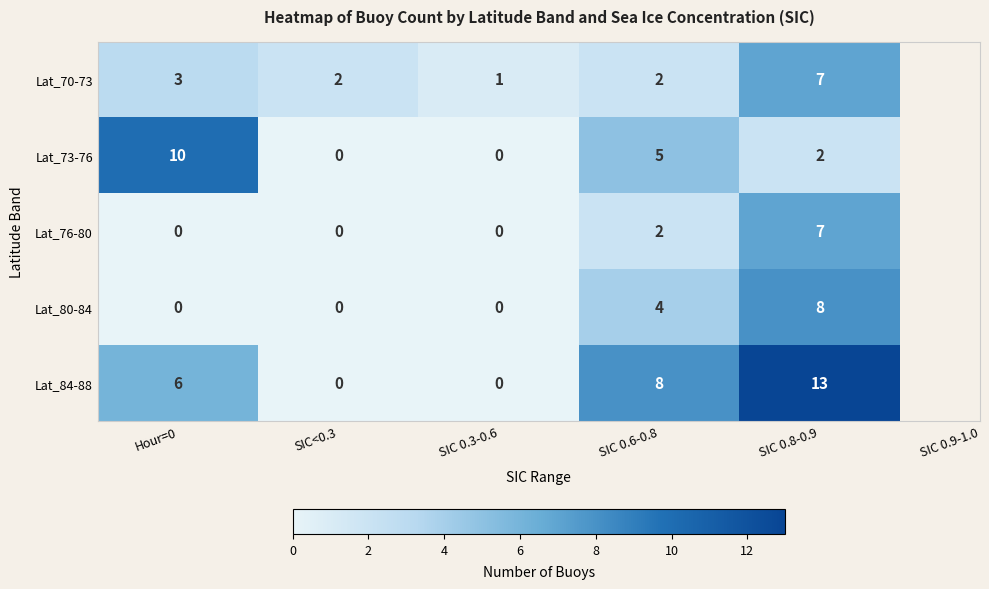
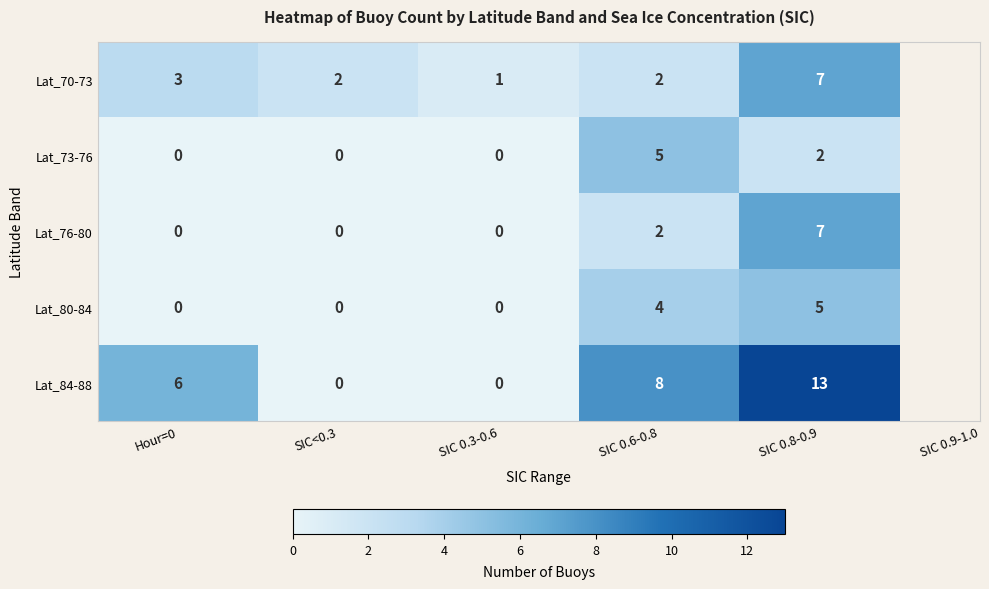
Lat_73-76, Hour=0: 10 -> 0
Lat_80-84, SIC 0.8-0.9: 8 -> 5
